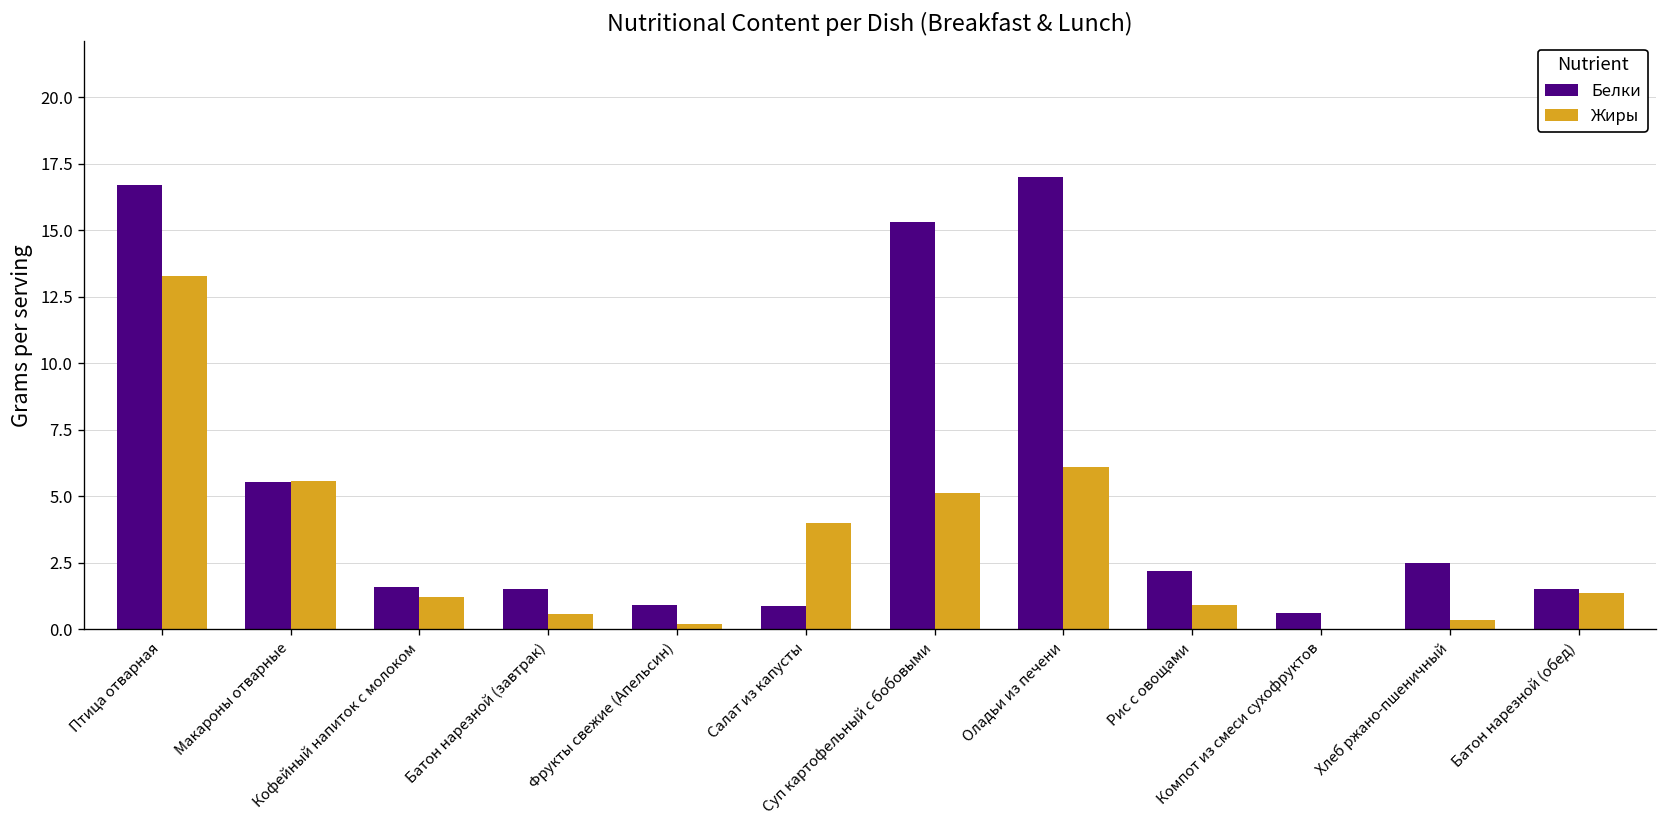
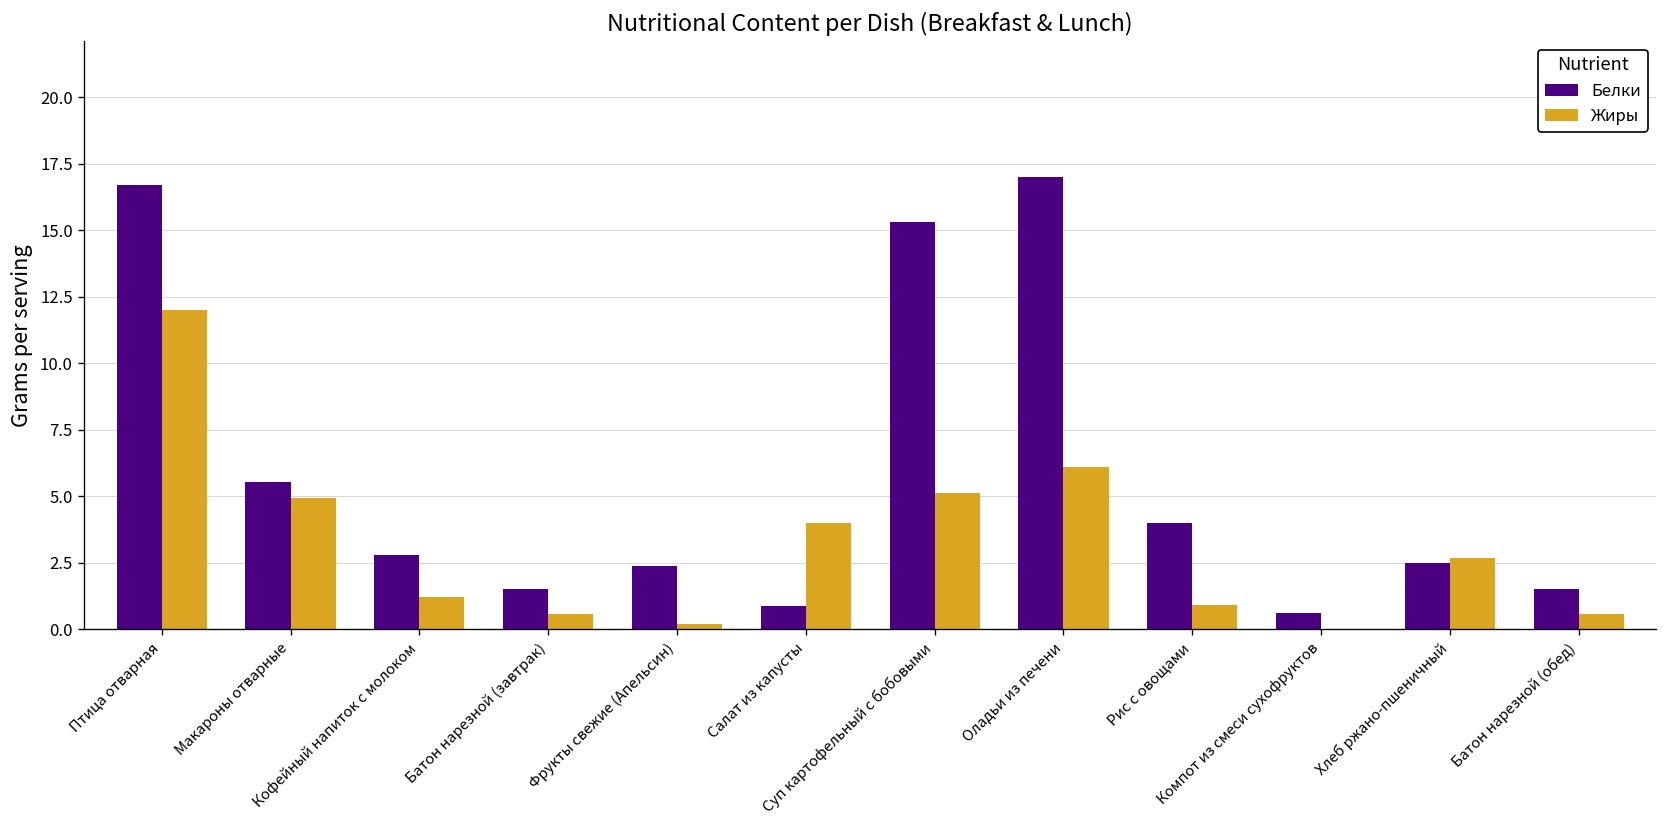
Жиры, Птица отварная: 13.3 -> 12.0
Жиры, Макароны отварные: 5.6 -> 5.0
Белки, Кофейный напиток с молоком: 1.6 -> 2.8
Белки, Фрукты свежие (Апельсин): 0.9 -> 2.4
Белки, Рис с овощами: 2.2 -> 4.0
Жиры, Хлеб ржано-пшеничный: 0.4 -> 2.7
Жиры, Батон нарезной (обед): 1.4 -> 0.6
